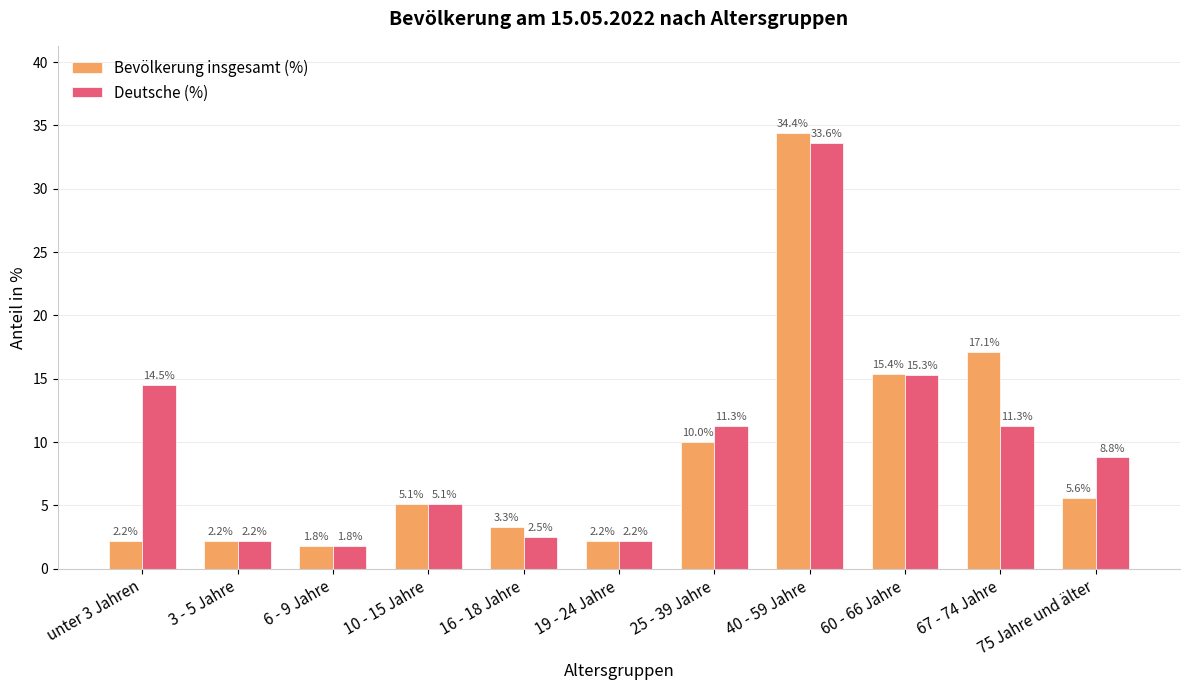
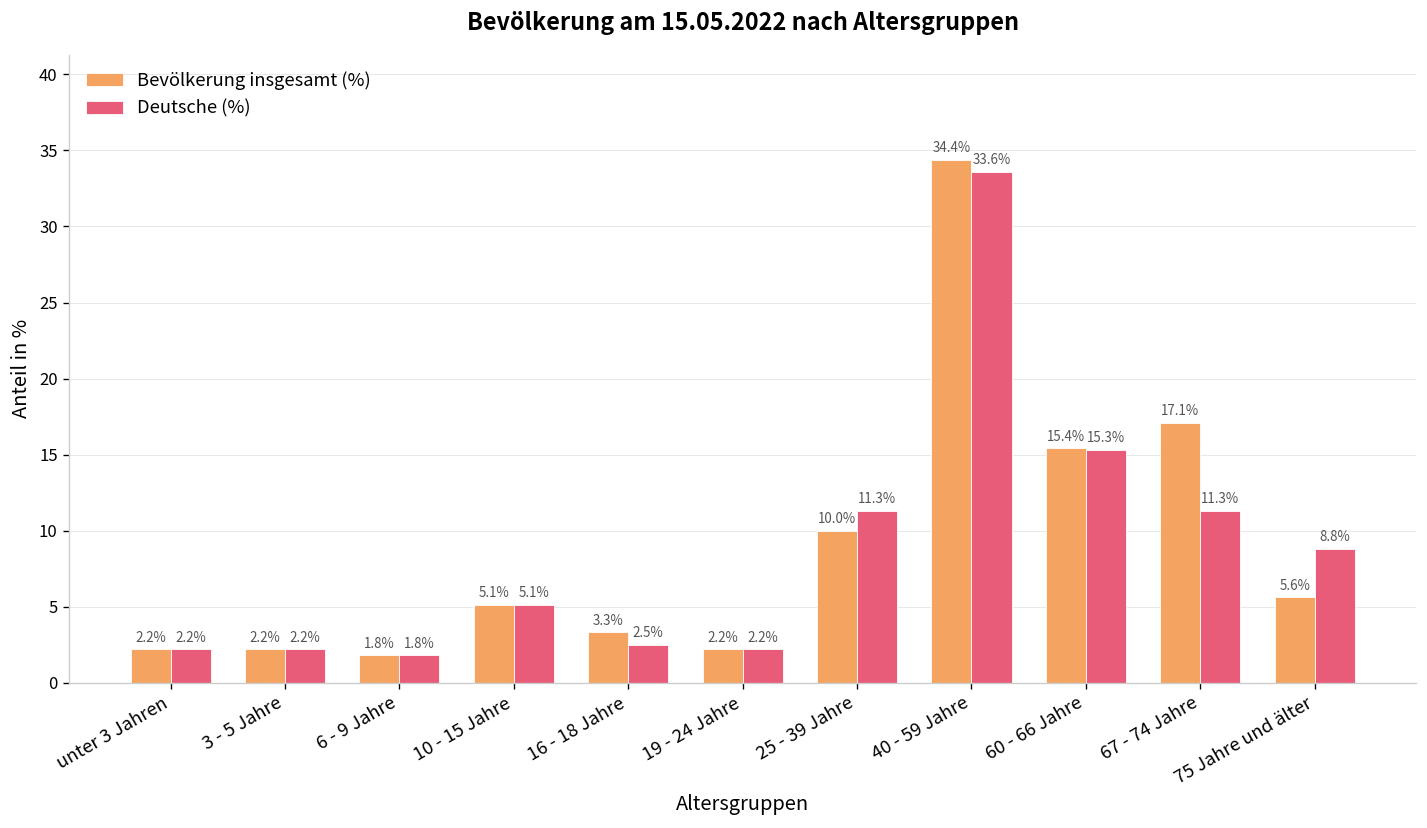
Deutsche (%), unter 3 Jahren: 14.5% -> 2.2%
